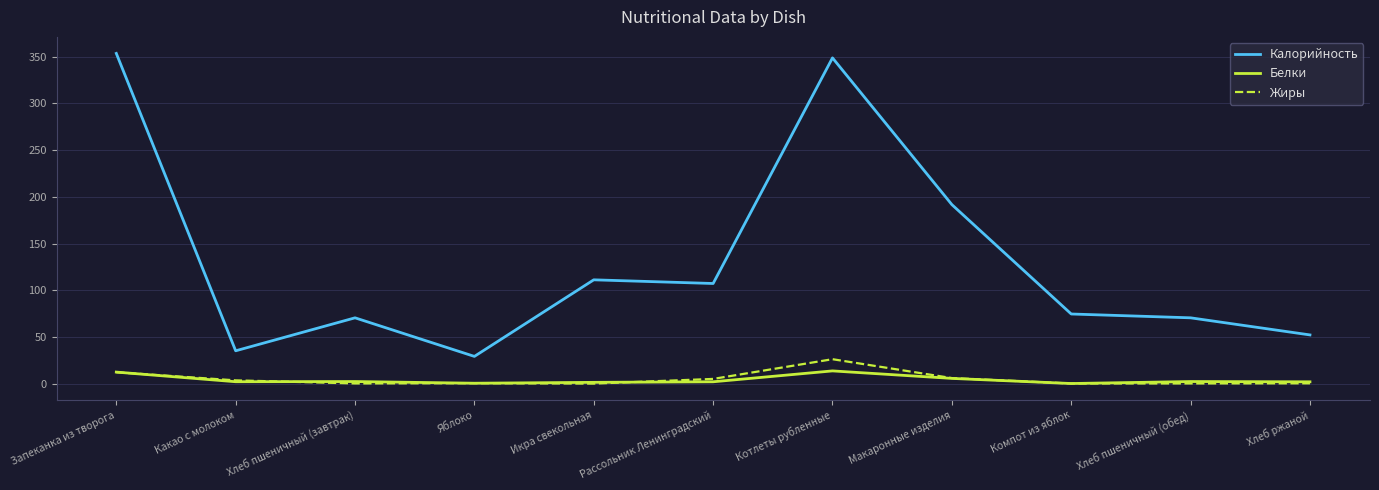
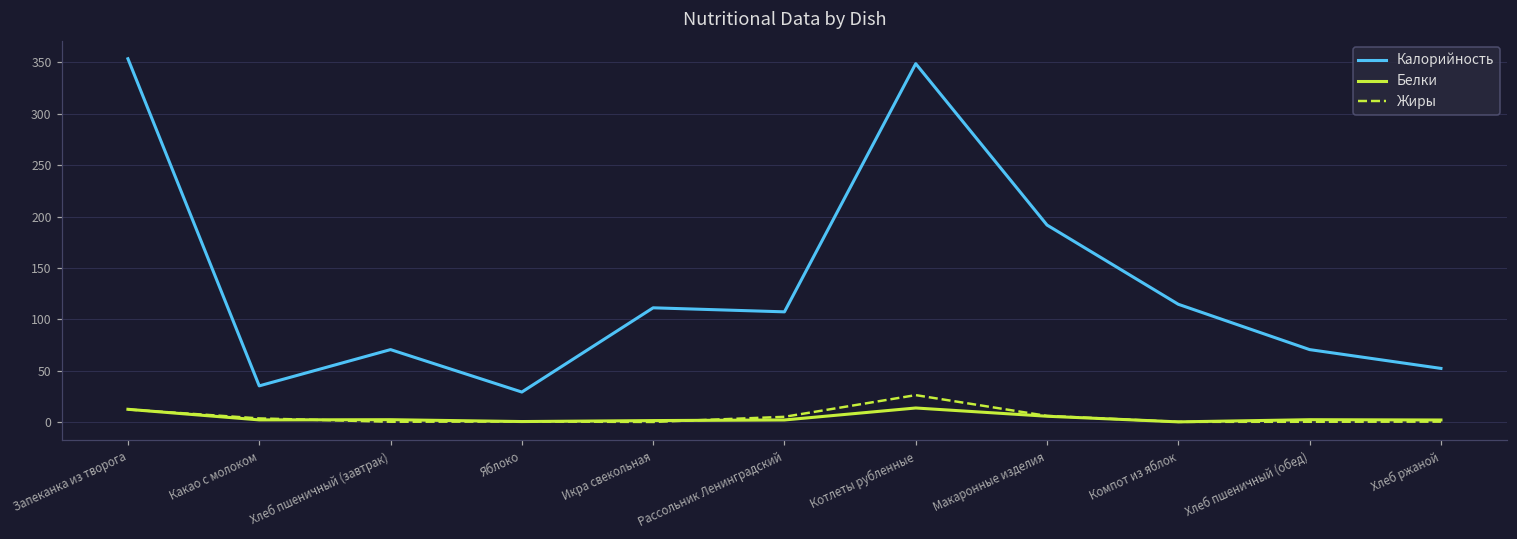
Калорийность, Компот из яблок: 70 -> 110
